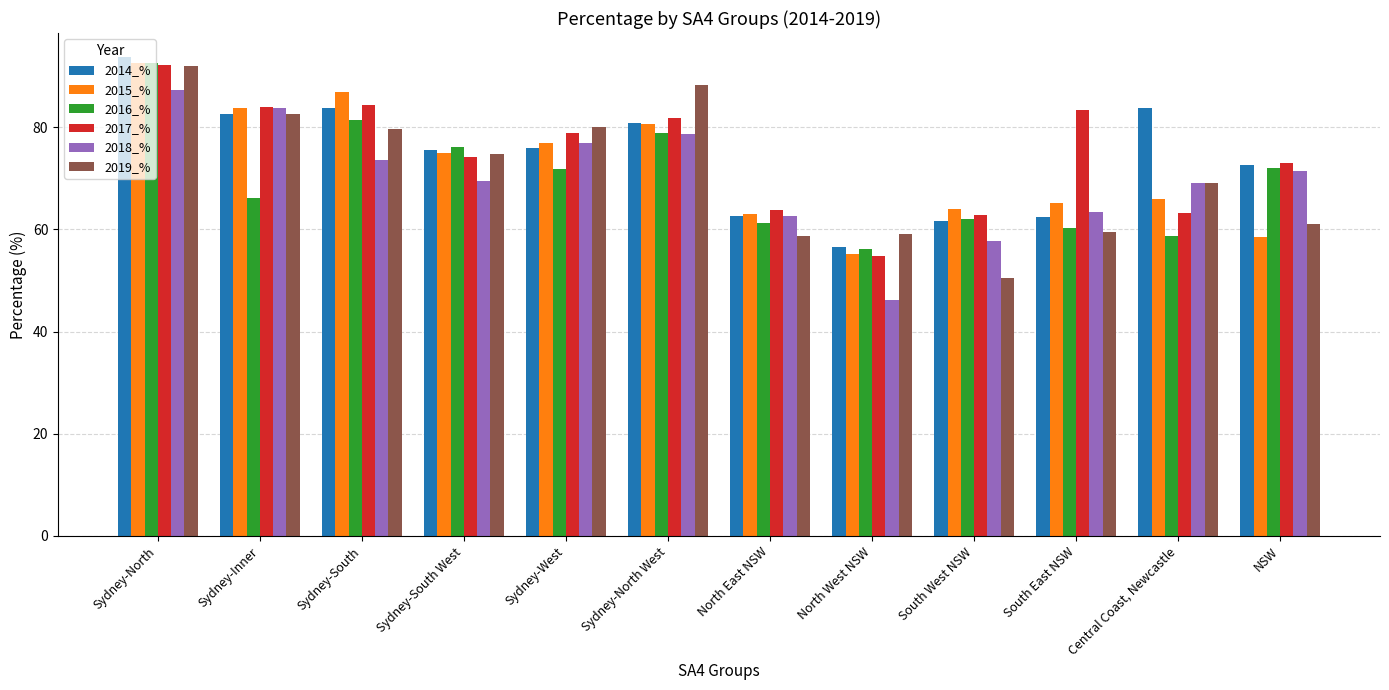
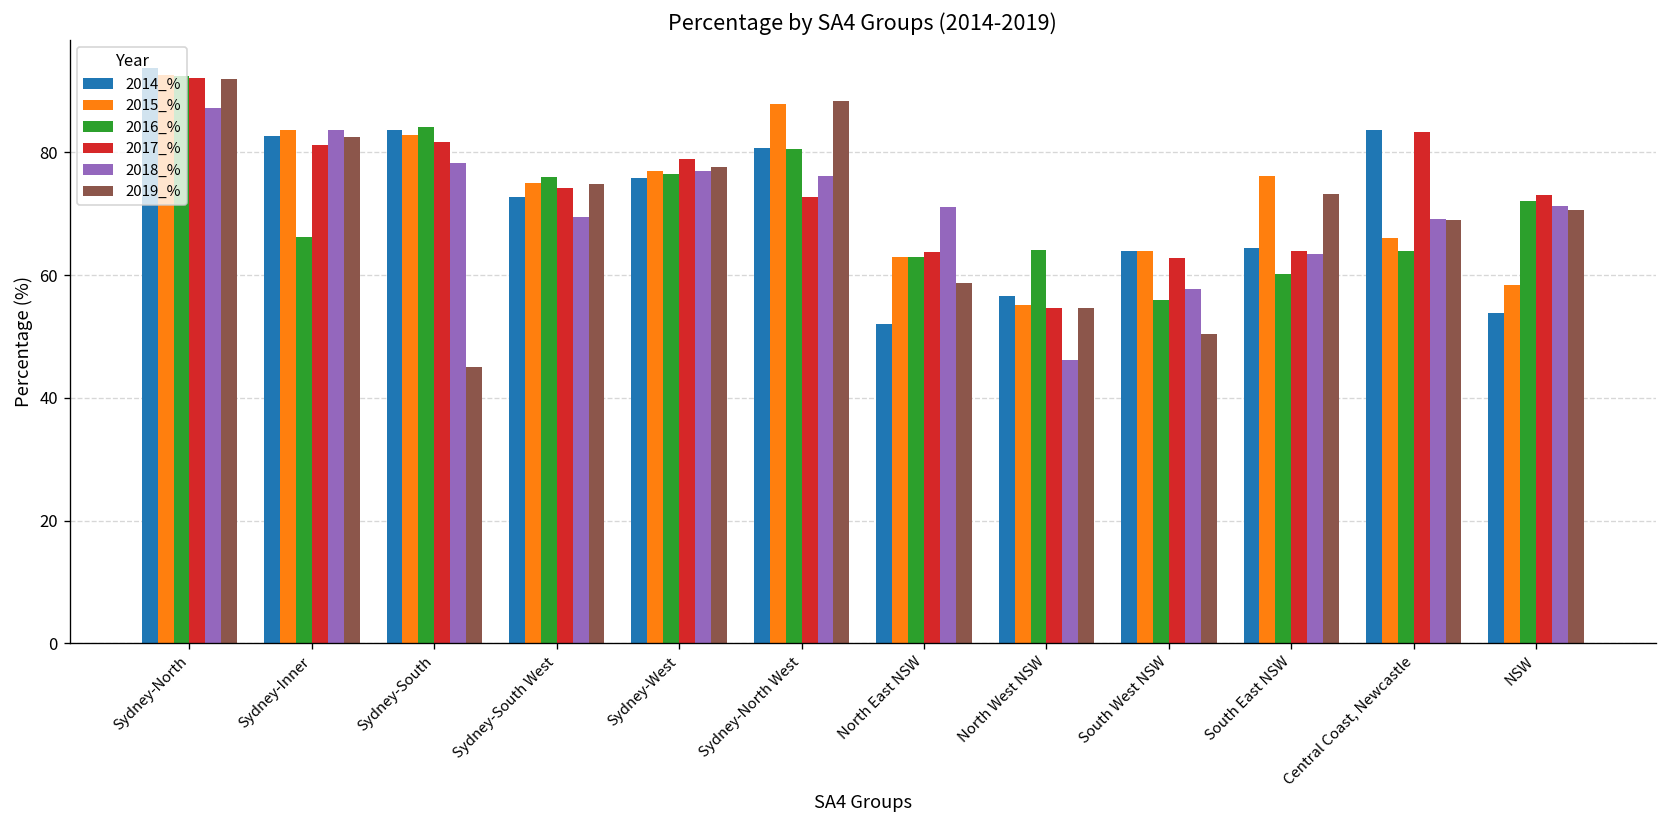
2017_%, Sydney-Inner: 84 -> 81
2015_%, Sydney-South: 87 -> 83
2016_%, Sydney-South: 81 -> 84
2017_%, Sydney-South: 84 -> 82
2018_%, Sydney-South: 74 -> 78
2019_%, Sydney-South: 80 -> 45
2014_%, Sydney-South West: 76 -> 73
2016_%, Sydney-West: 72 -> 76
2019_%, Sydney-West: 80 -> 78
2015_%, Sydney-North West: 81 -> 88
2016_%, Sydney-North West: 79 -> 81
2017_%, Sydney-North West: 82 -> 73
2018_%, Sydney-North West: 79 -> 76
2014_%, North East NSW: 63 -> 52
2016_%, North East NSW: 61 -> 63
2018_%, North East NSW: 63 -> 71
2016_%, North West NSW: 56 -> 64
2019_%, North West NSW: 59 -> 55
2014_%, South West NSW: 62 -> 64
2016_%, South West NSW: 62 -> 56
2014_%, South East NSW: 62 -> 65
2015_%, South East NSW: 65 -> 76
2017_%, South East NSW: 83 -> 64
2019_%, South East NSW: 60 -> 73
2016_%, Central Coast, Newcastle: 59 -> 64
2017_%, Central Coast, Newcastle: 63 -> 83
2014_%, NSW: 73 -> 54
2019_%, NSW: 61 -> 71
